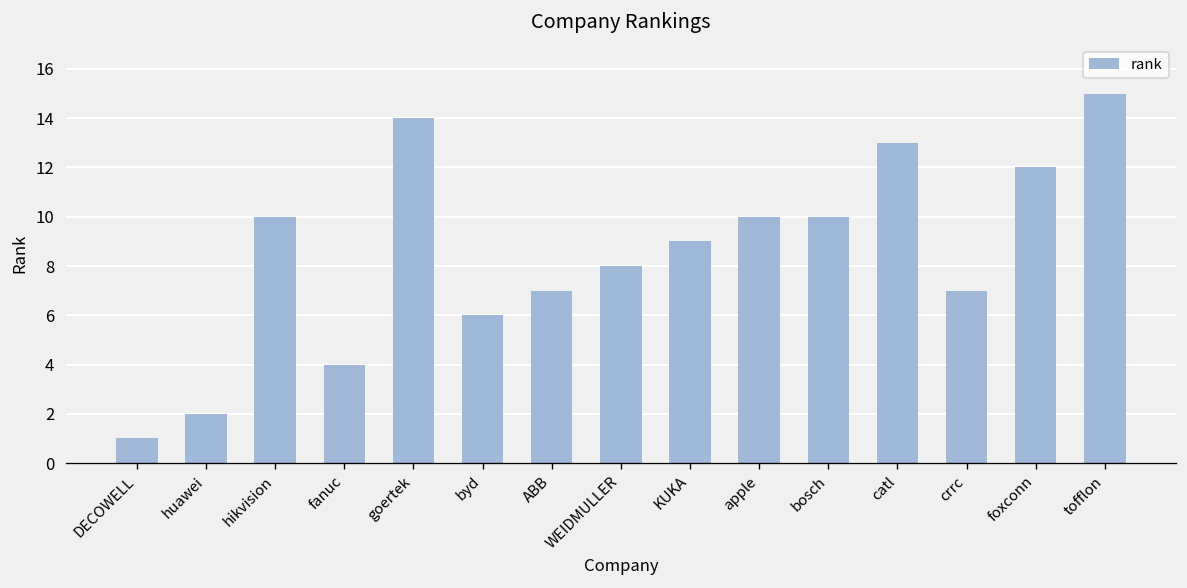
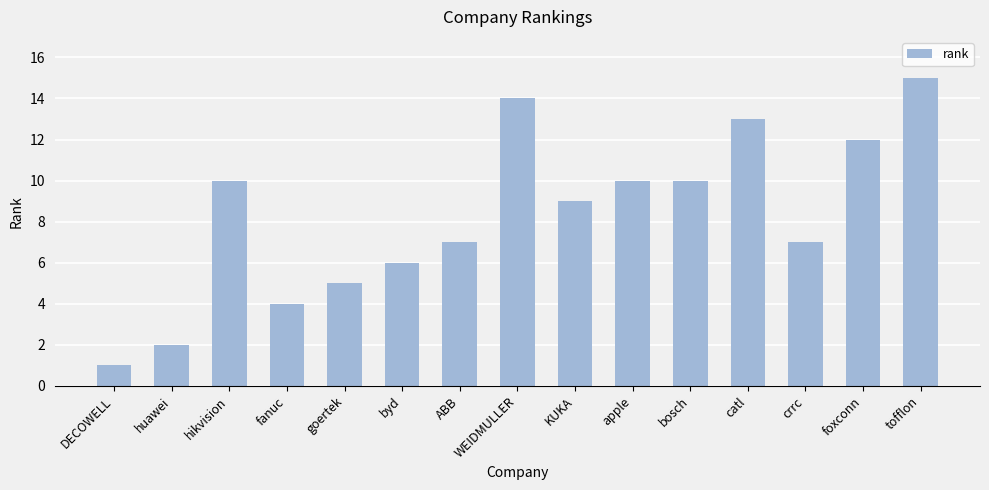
goertek: 14 -> 5
WEIDMULLER: 8 -> 14
